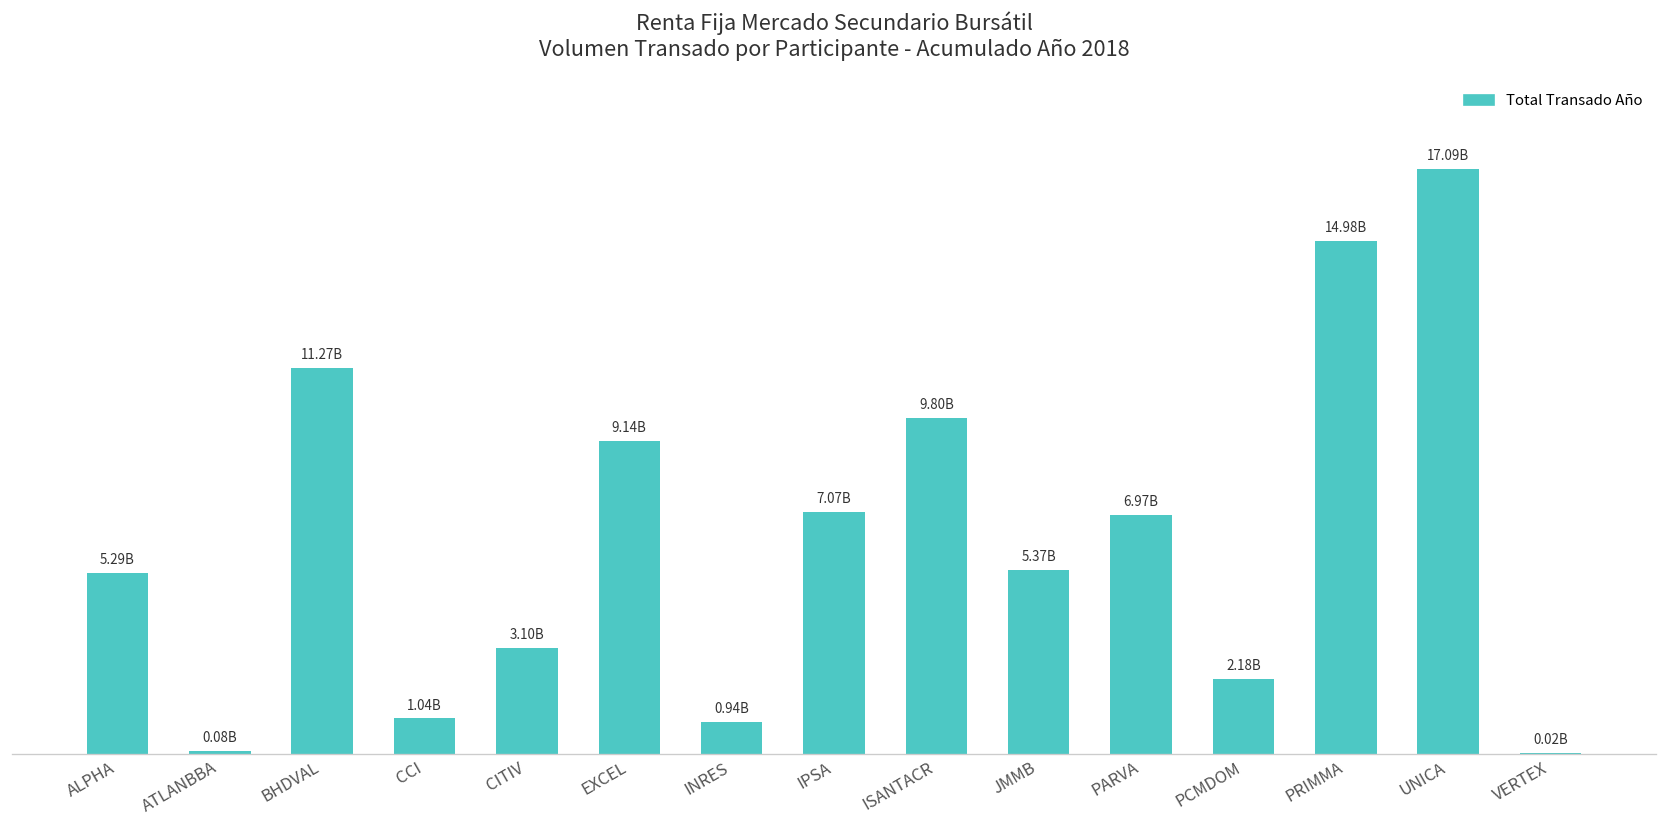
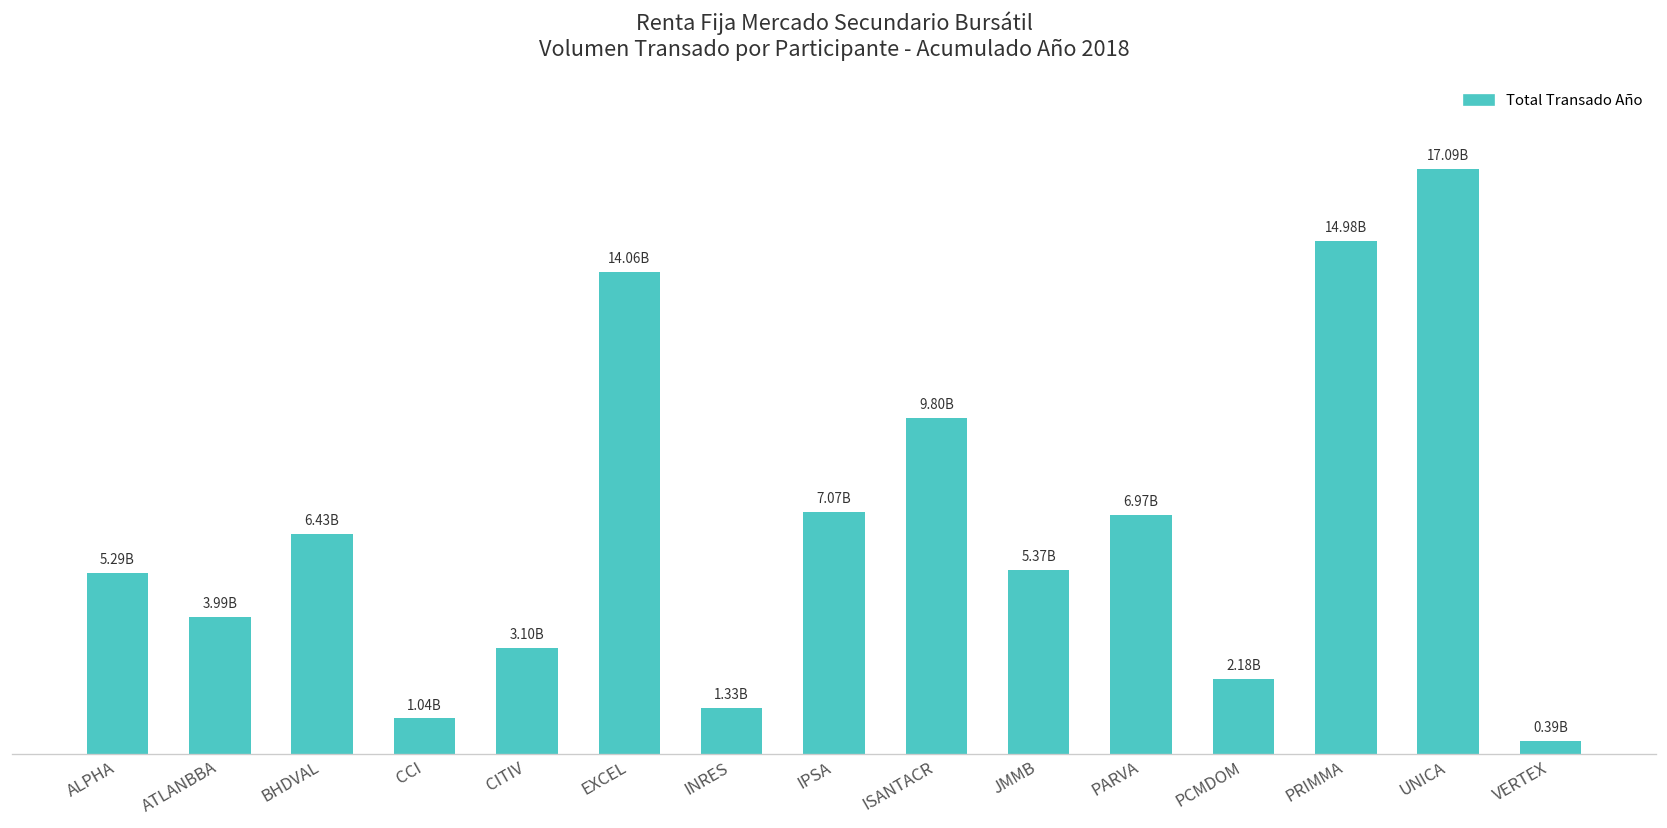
ATLANBBA: 0.08B -> 3.99B
BHDVAL: 11.27B -> 6.43B
EXCEL: 9.14B -> 14.06B
INRES: 0.94B -> 1.33B
VERTEX: 0.02B -> 0.39B
